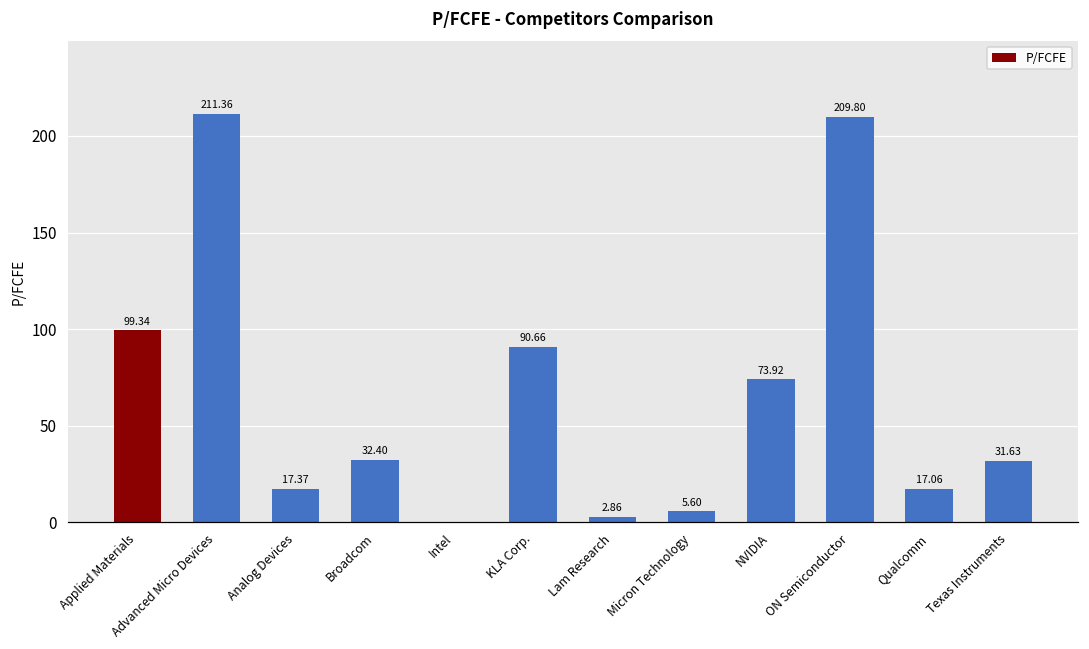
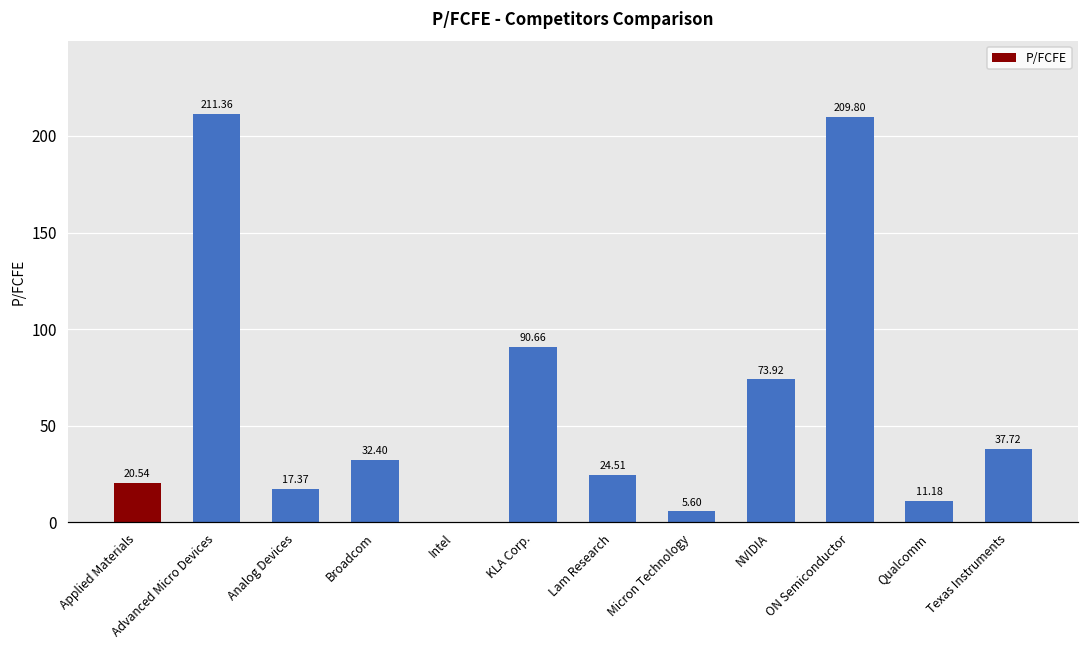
Applied Materials: 99.34 -> 20.54
Lam Research: 2.86 -> 24.51
Qualcomm: 17.06 -> 11.18
Texas Instruments: 31.63 -> 37.72
